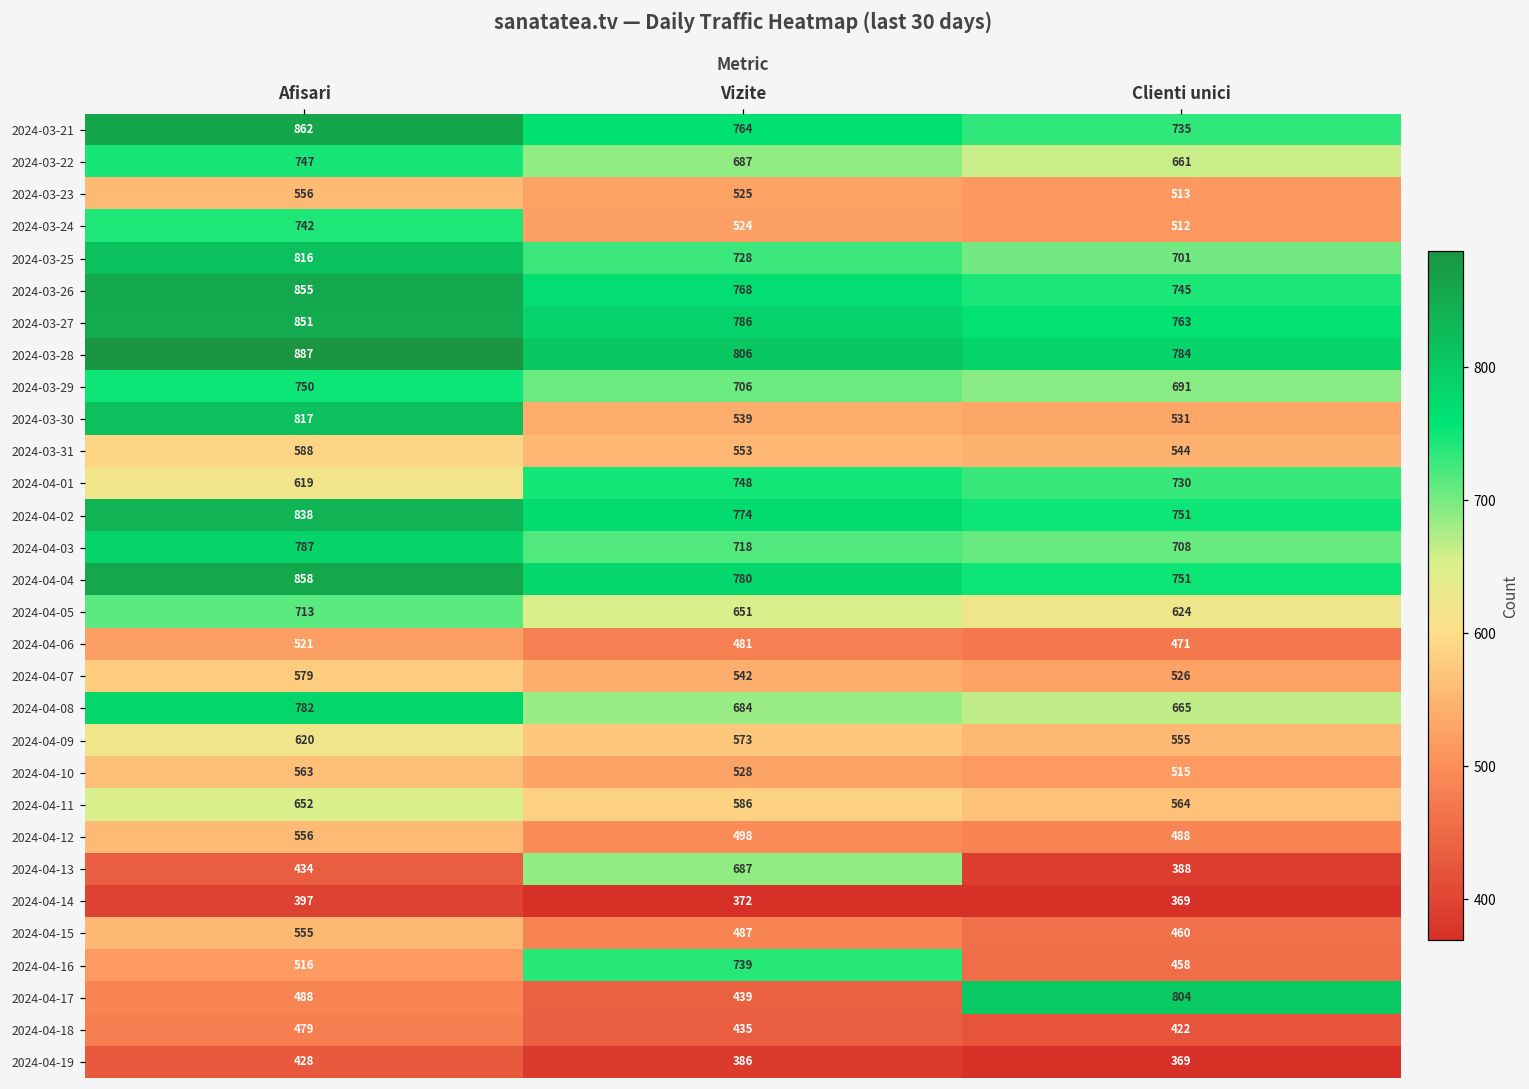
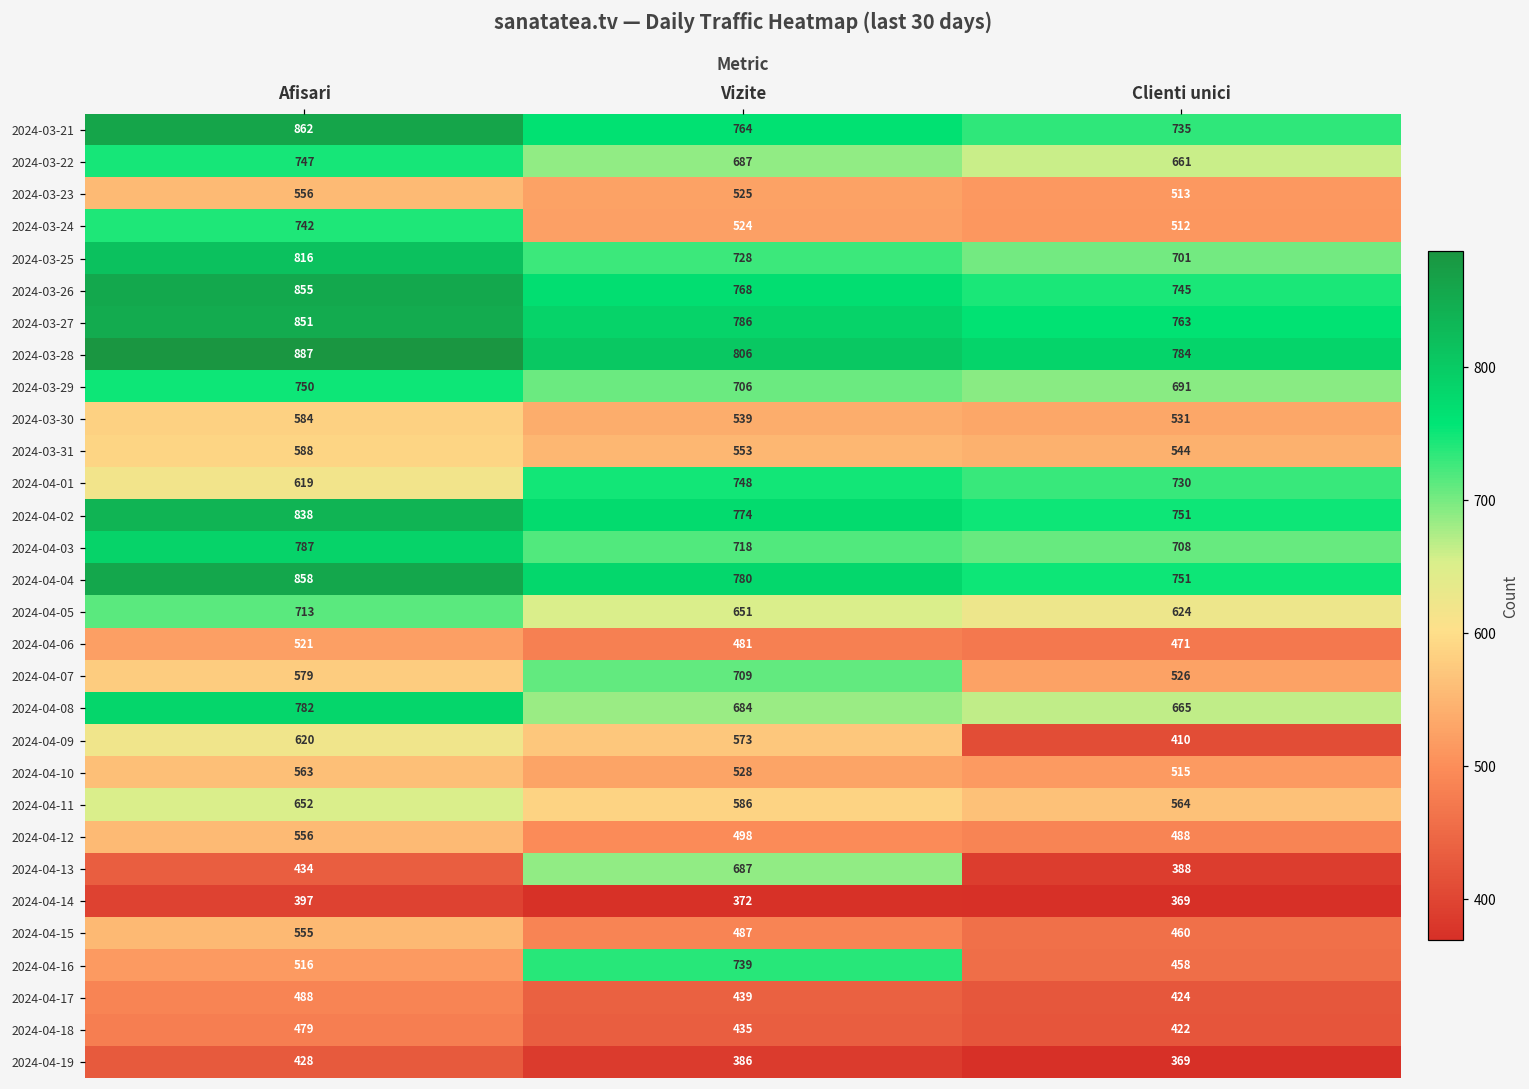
2024-03-30, Afisari: 817 -> 584
2024-04-07, Vizite: 542 -> 709
2024-04-09, Clienti unici: 555 -> 410
2024-04-17, Clienti unici: 804 -> 424
